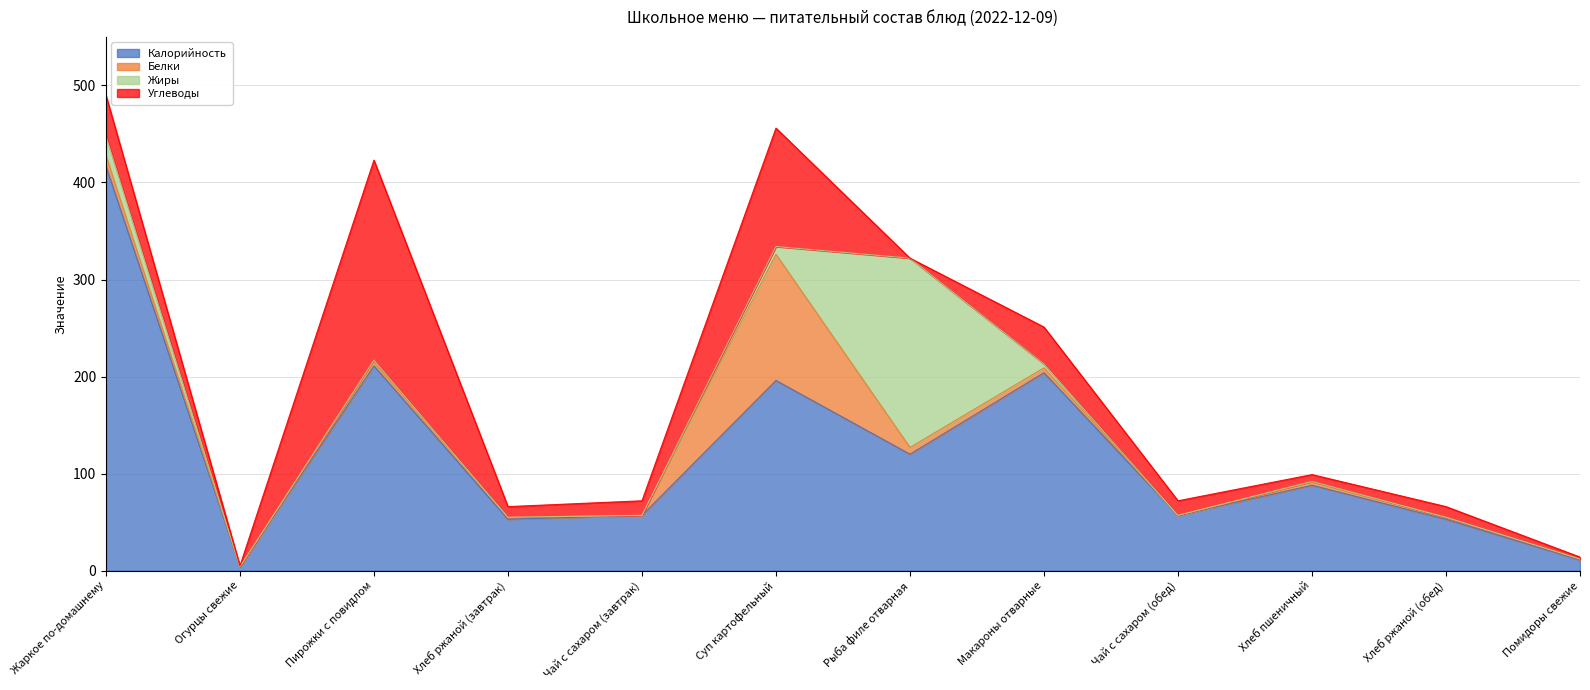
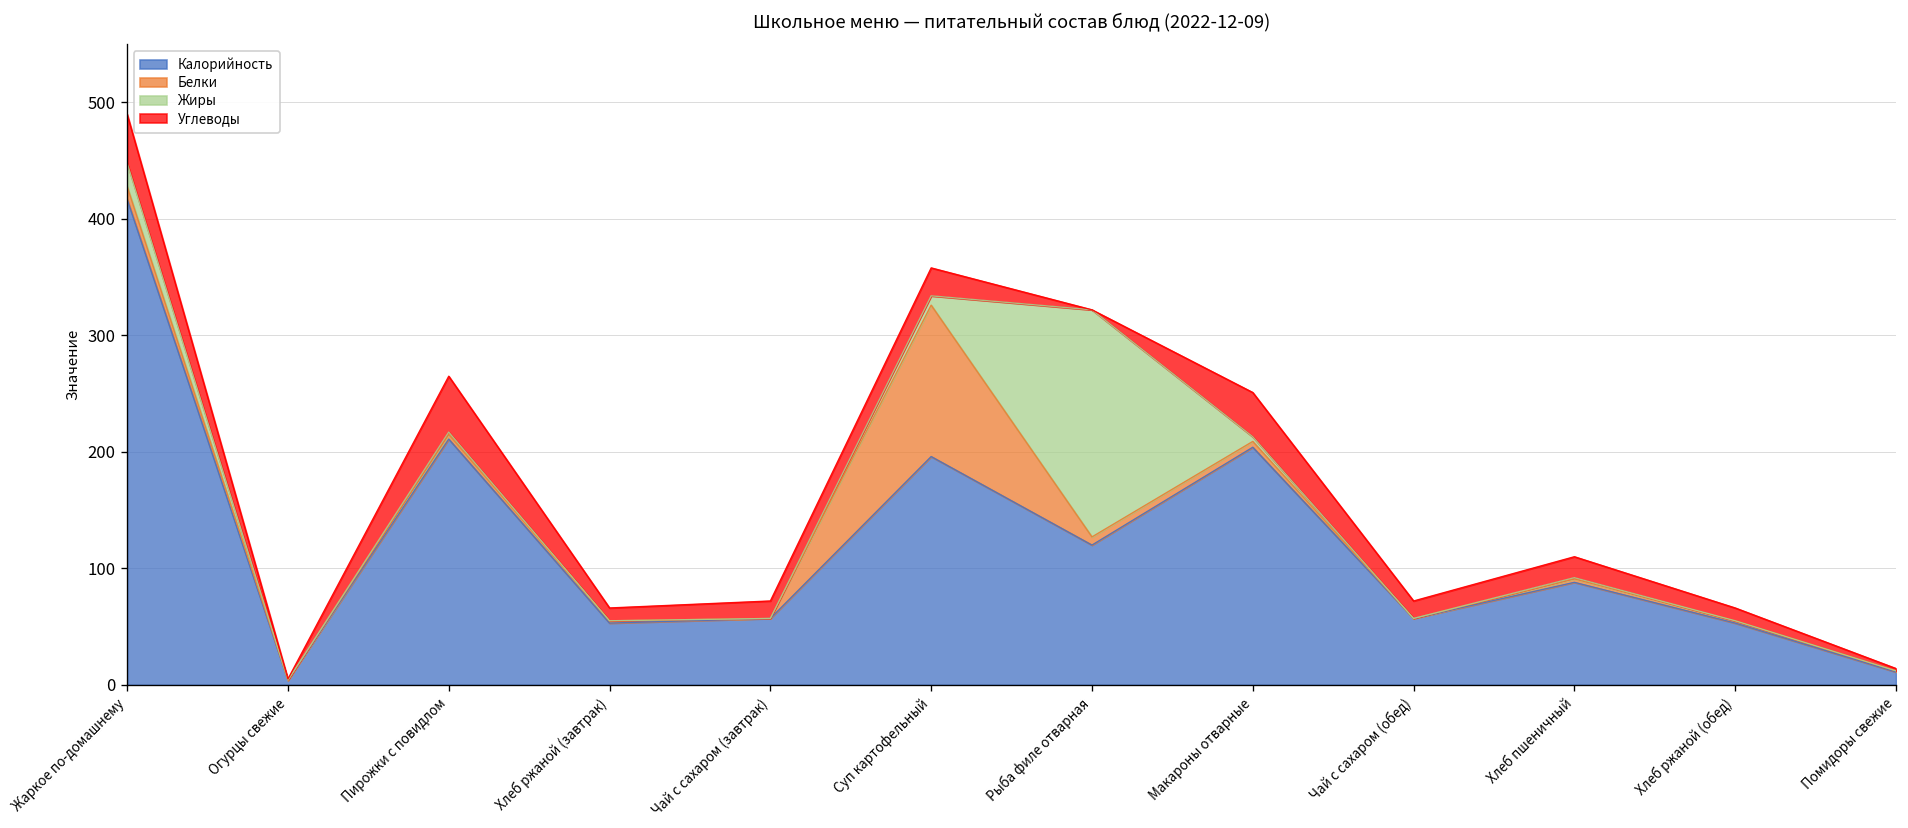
Углеводы, Пирожки с повидлом: 210 -> 50
Углеводы, Суп картофельный: 120 -> 20
Углеводы, Хлеб пшеничный: 10 -> 20
